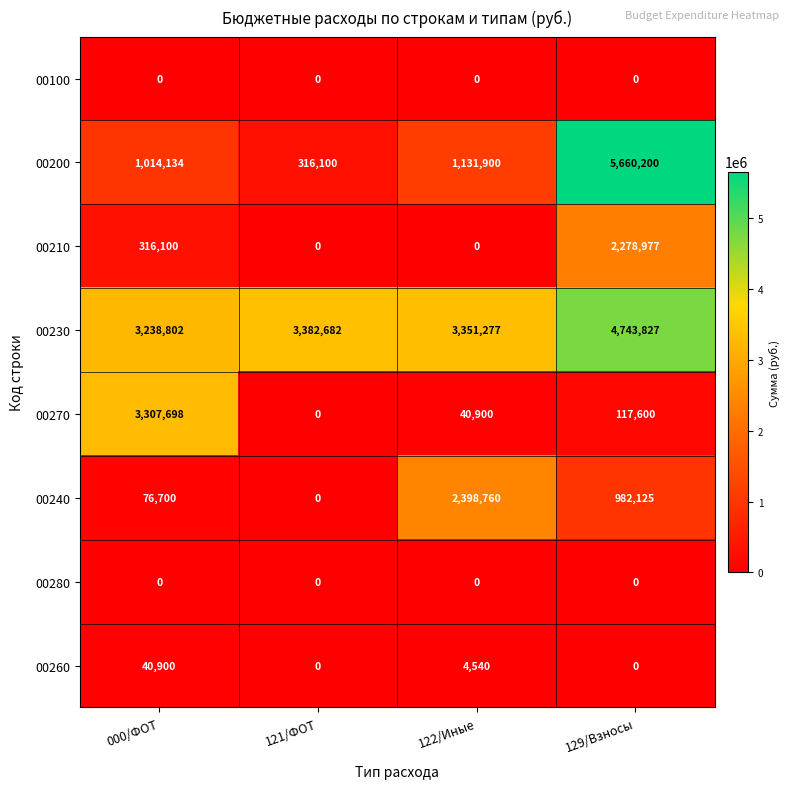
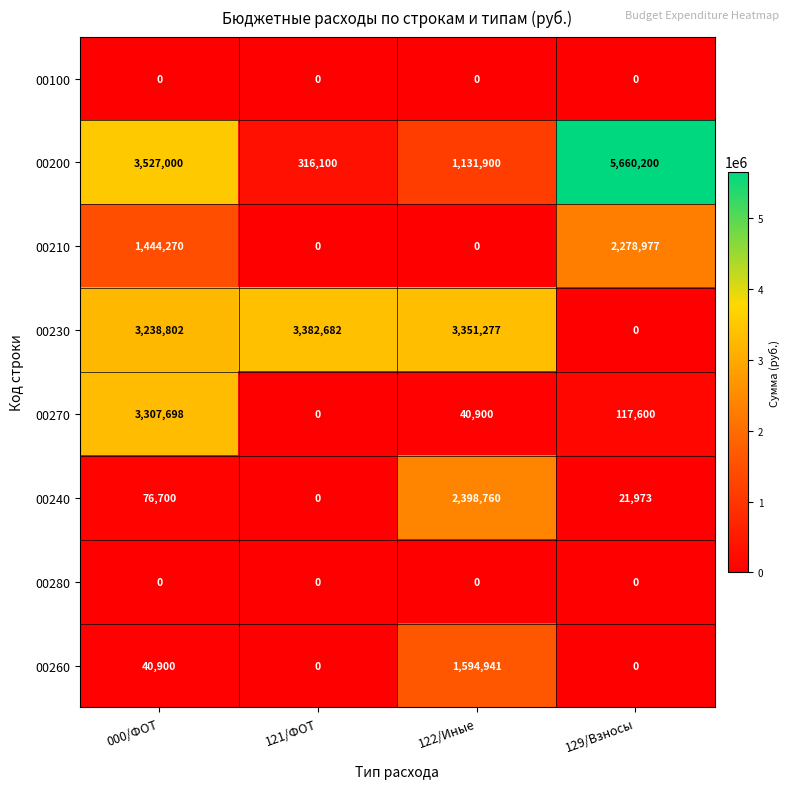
00200, 000/ФОТ: 1,014,134 -> 3,527,000
00210, 000/ФОТ: 316,100 -> 1,444,270
00230, 129/Взносы: 4,743,827 -> 0
00240, 129/Взносы: 982,125 -> 21,973
00260, 122/Иные: 4,540 -> 1,594,941
